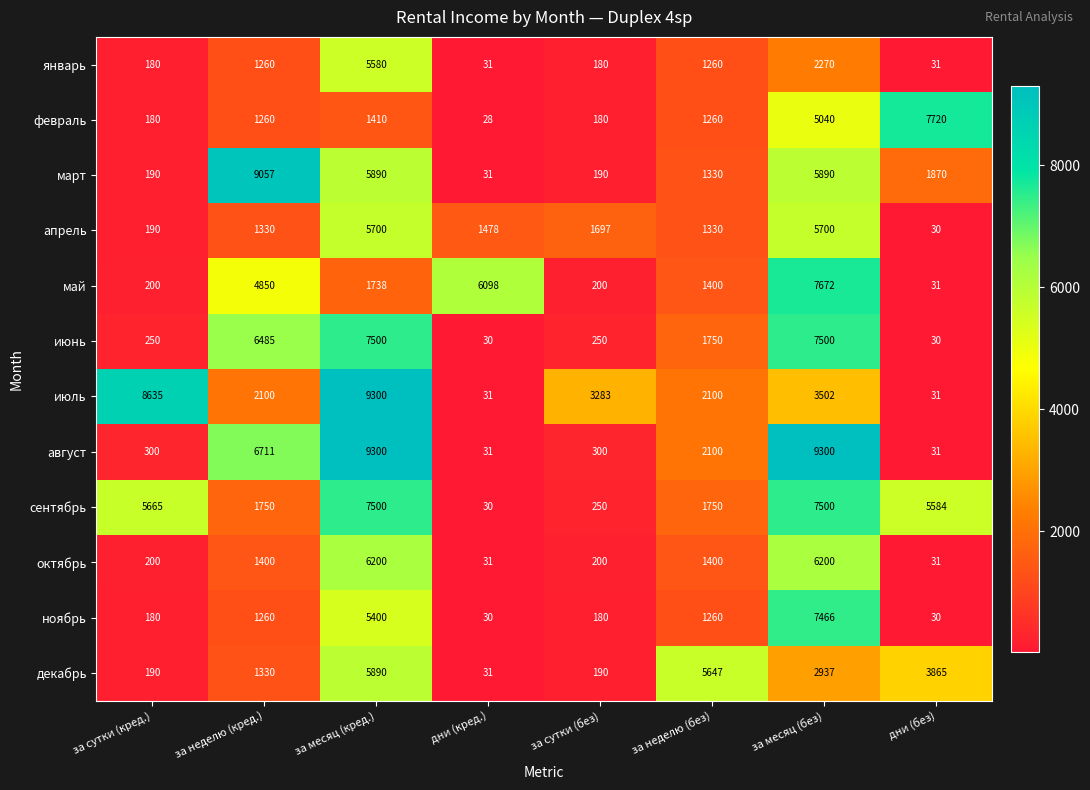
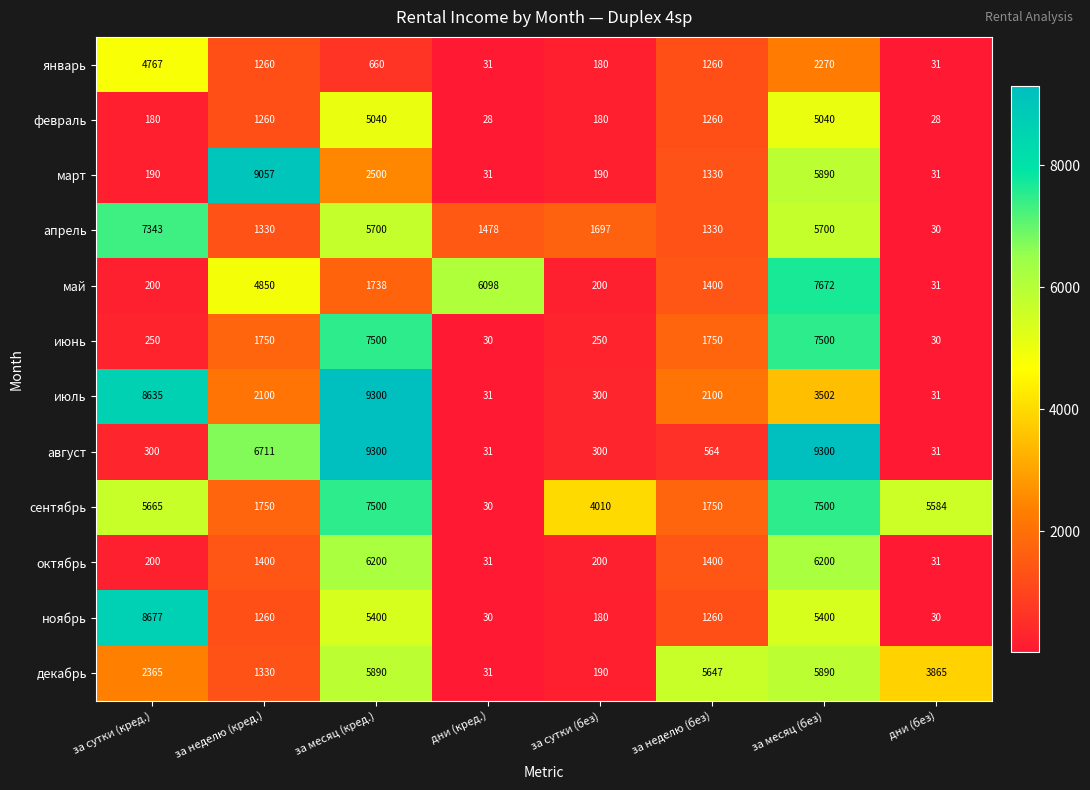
январь, за сутки (кред.): 180 -> 4767
январь, за месяц (кред.): 5580 -> 660
февраль, за месяц (кред.): 1410 -> 5040
февраль, дни (без): 7720 -> 28
март, за месяц (кред.): 5890 -> 2500
март, дни (без): 1870 -> 31
апрель, за сутки (кред.): 190 -> 7343
июнь, за неделю (кред.): 6485 -> 1750
июль, за сутки (без): 3283 -> 300
август, за неделю (без): 2100 -> 564
сентябрь, за сутки (без): 250 -> 4010
ноябрь, за сутки (кред.): 180 -> 8677
ноябрь, за месяц (без): 7466 -> 5400
декабрь, за сутки (кред.): 190 -> 2365
декабрь, за месяц (без): 2937 -> 5890
